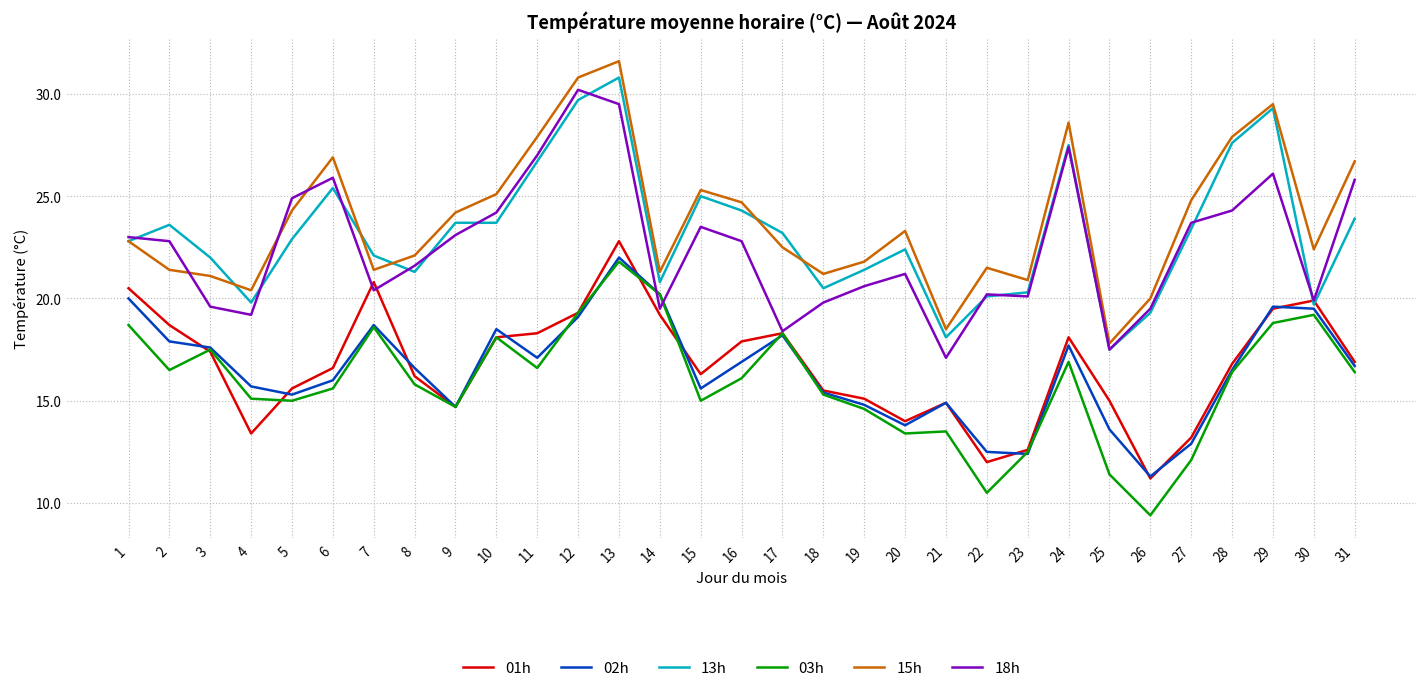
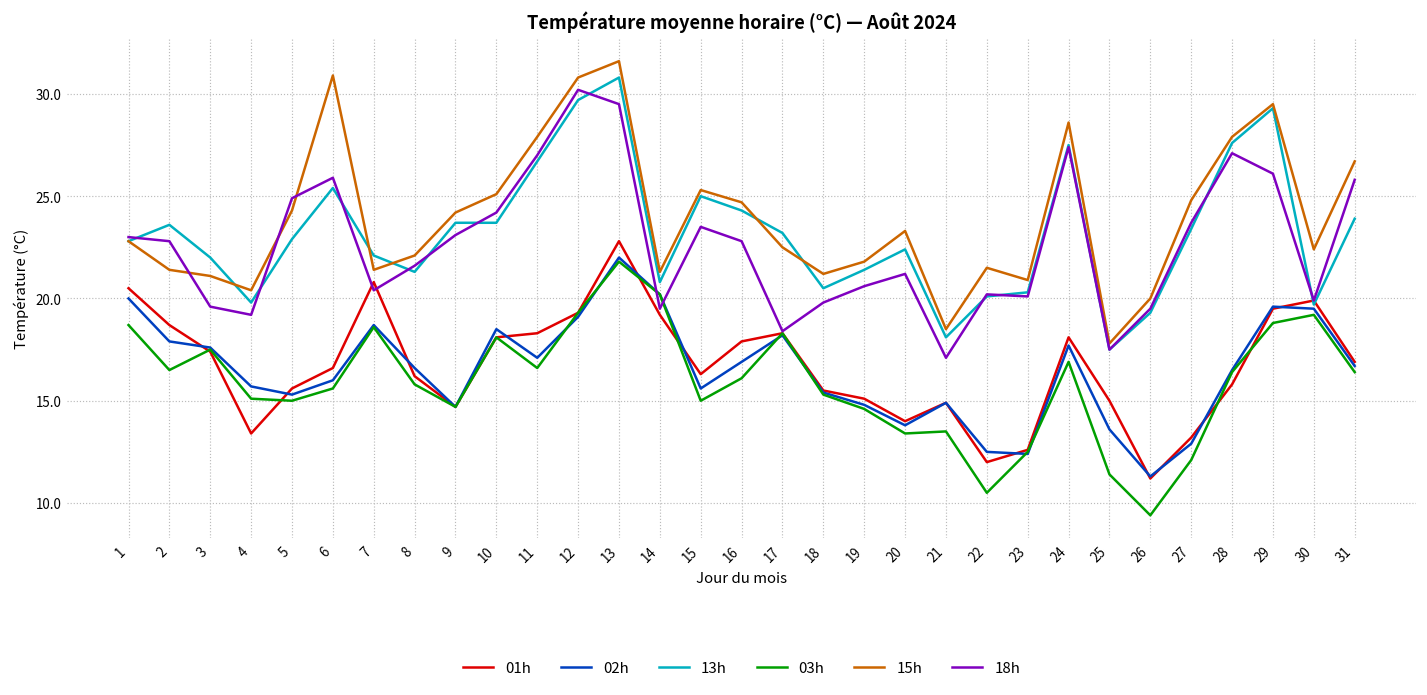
15h, 6: 26.9 -> 30.9
01h, 28: 16.8 -> 15.8
18h, 28: 24.3 -> 27.1
